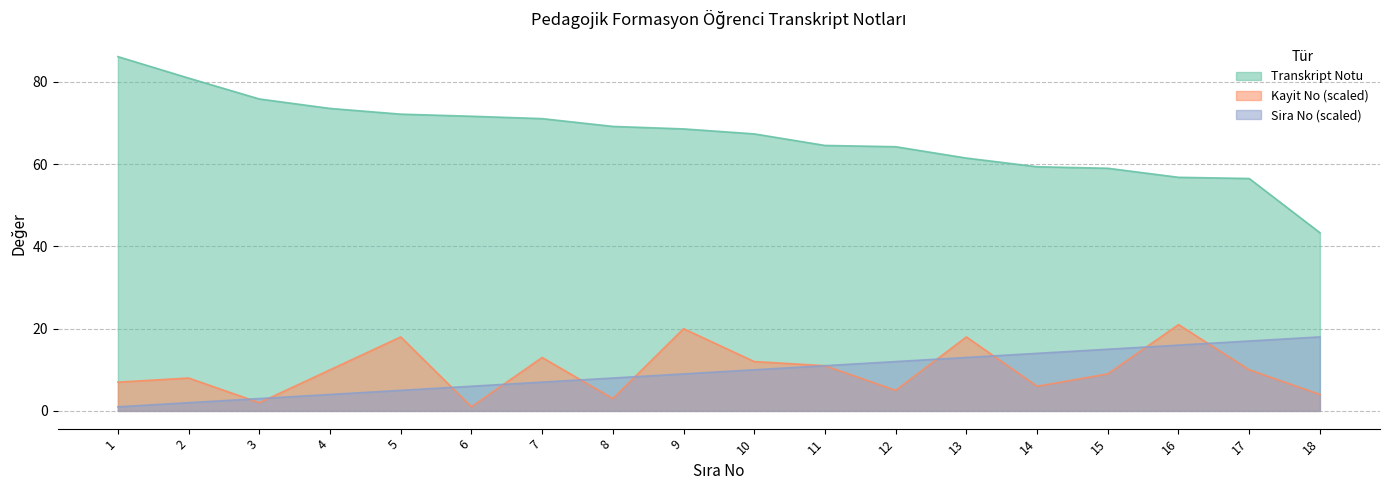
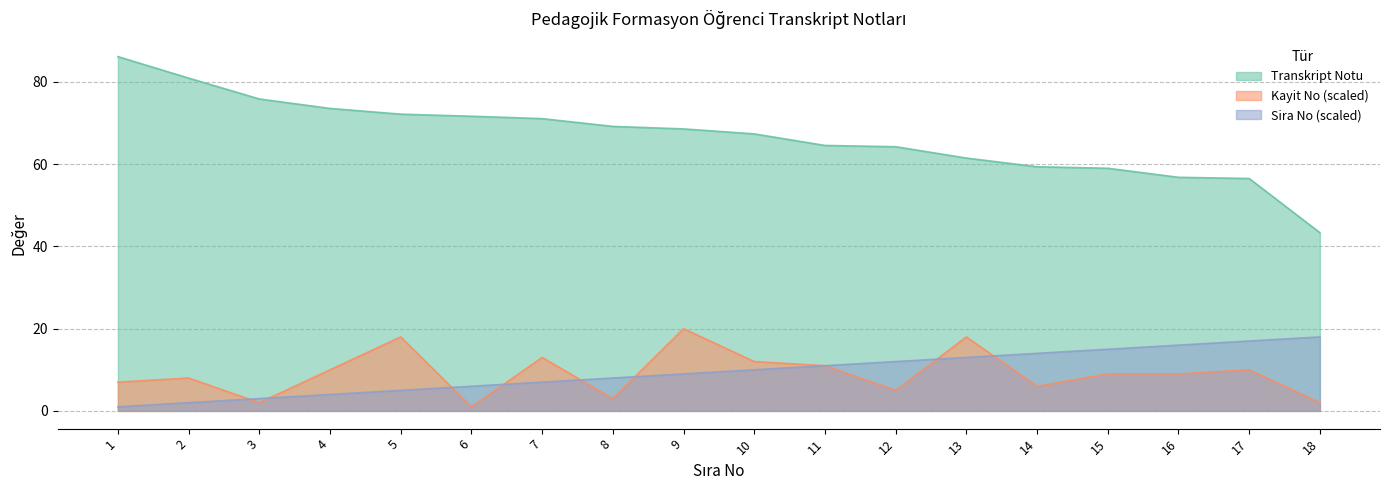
Kayit No (scaled), 16: 21 -> 9
Kayit No (scaled), 18: 4 -> 2
